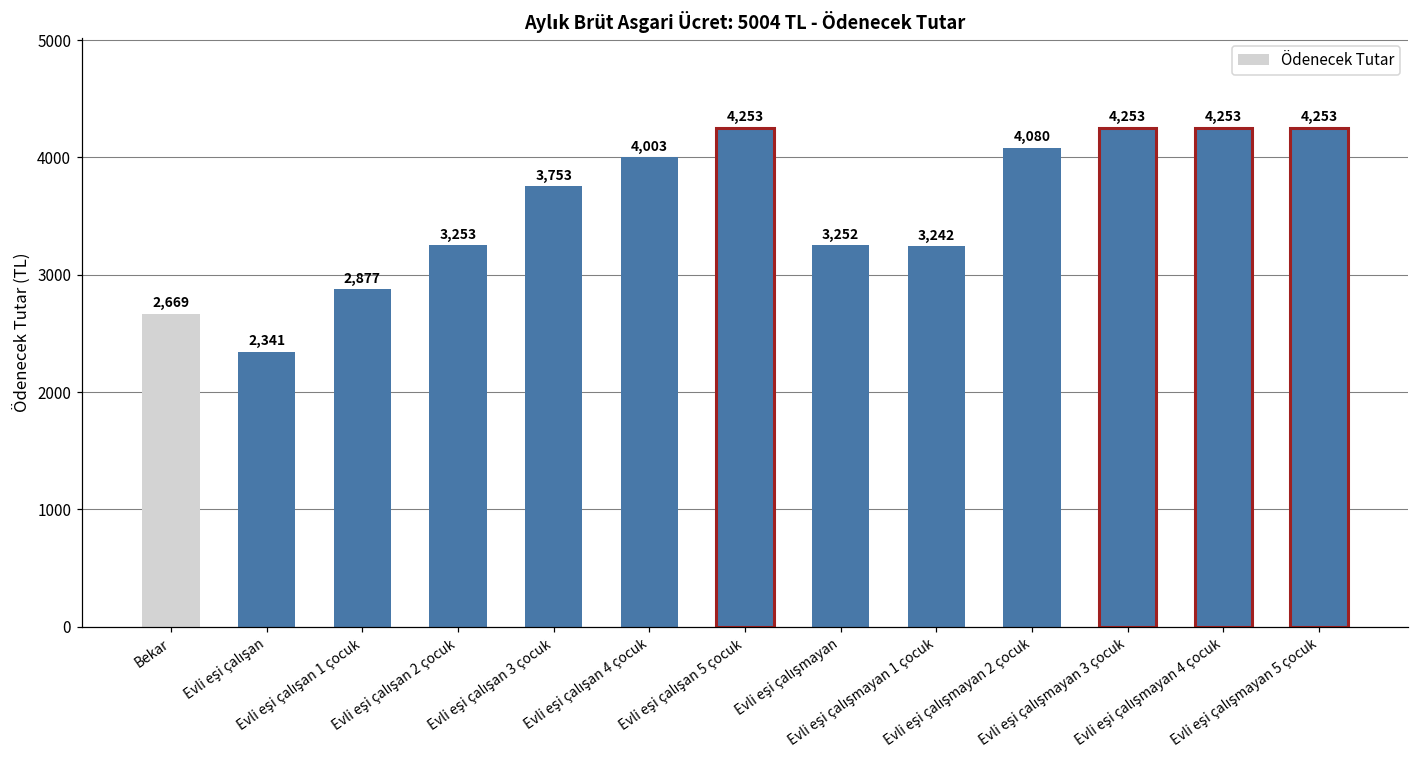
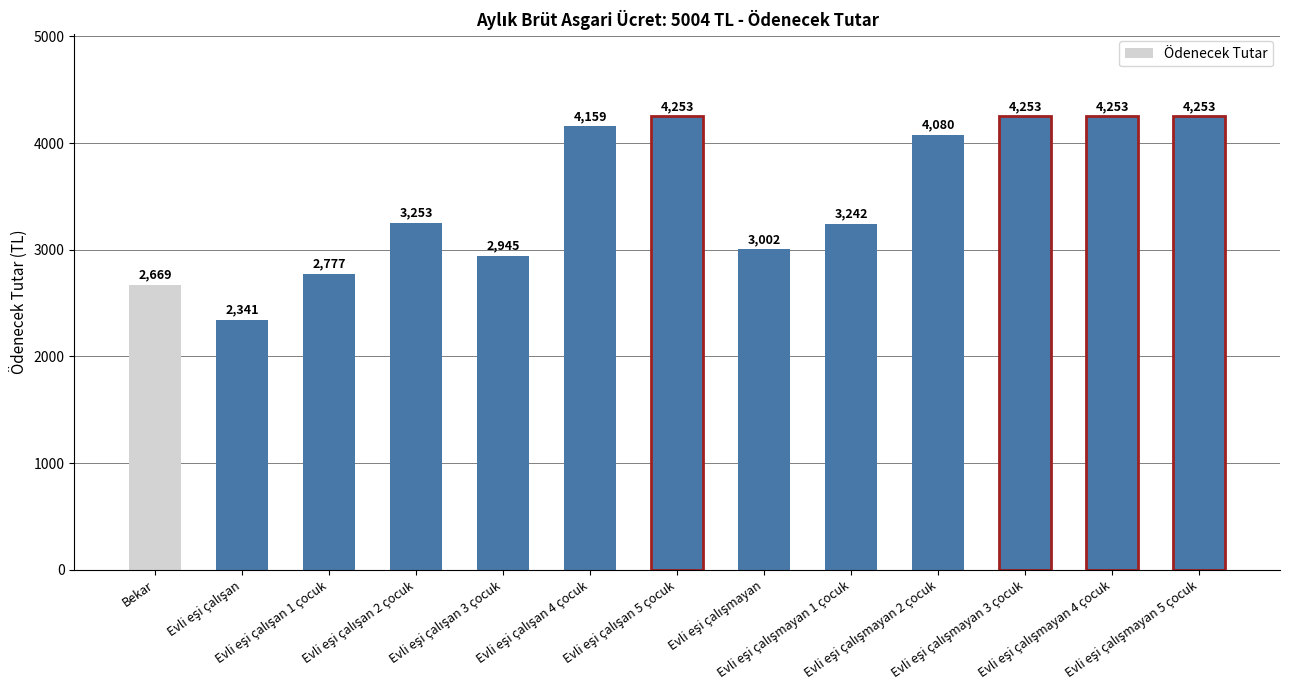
Evli eşi çalışan 1 çocuk: 2,877 -> 2,777
Evli eşi çalışan 3 çocuk: 3,753 -> 2,945
Evli eşi çalışan 4 çocuk: 4,003 -> 4,159
Evli eşi çalışmayan: 3,252 -> 3,002
